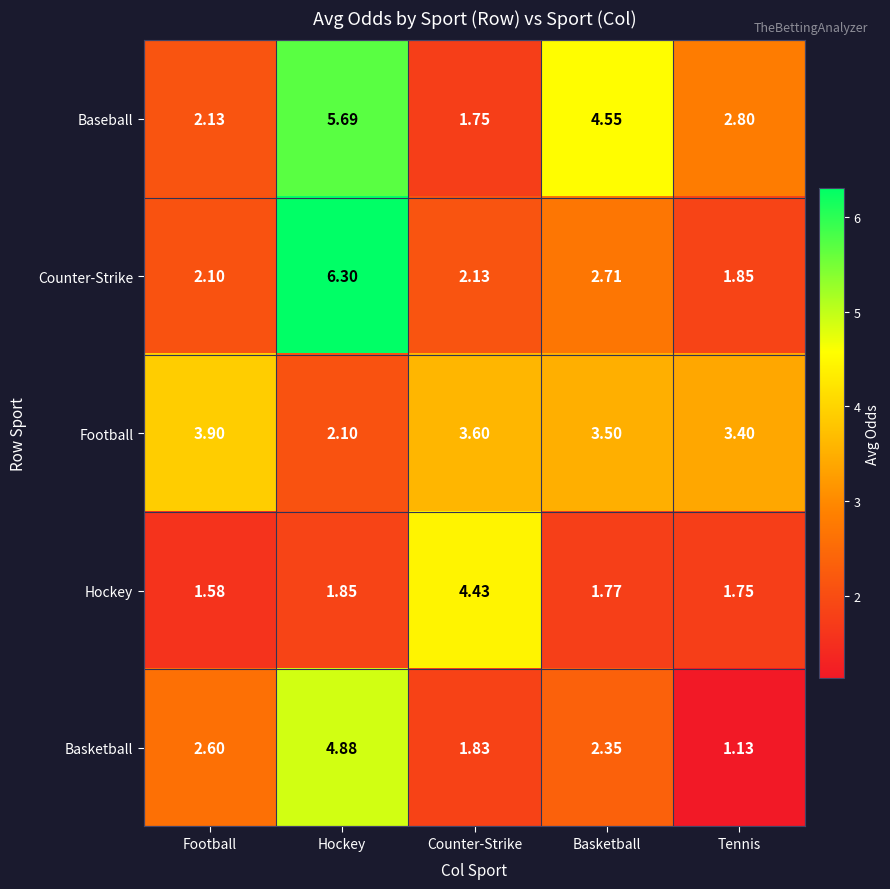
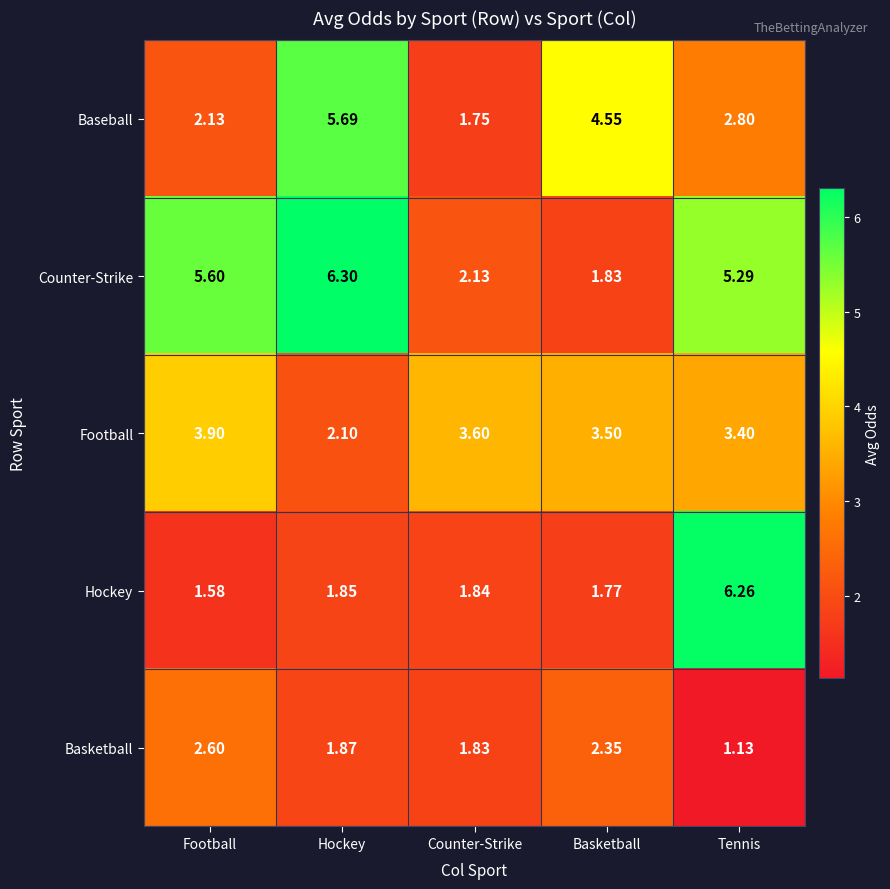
Counter-Strike, Football: 2.10 -> 5.60
Counter-Strike, Basketball: 2.71 -> 1.83
Counter-Strike, Tennis: 1.85 -> 5.29
Hockey, Counter-Strike: 4.43 -> 1.84
Hockey, Tennis: 1.75 -> 6.26
Basketball, Hockey: 4.88 -> 1.87
